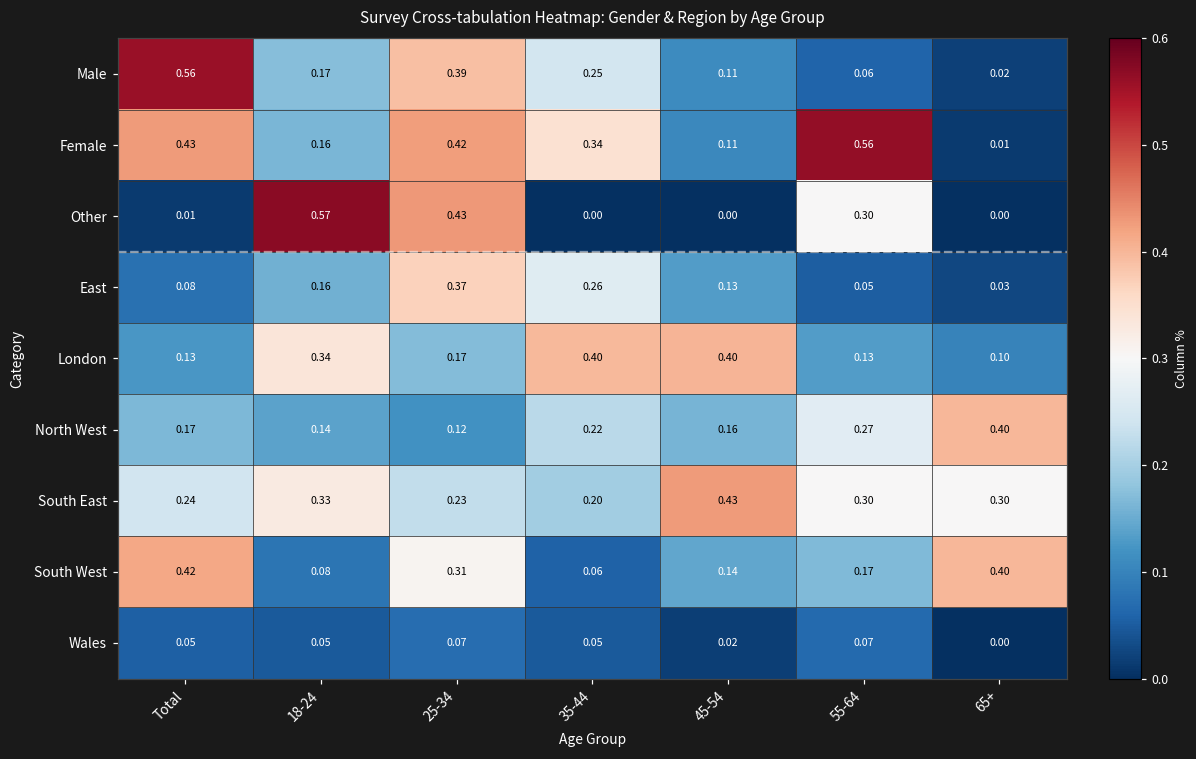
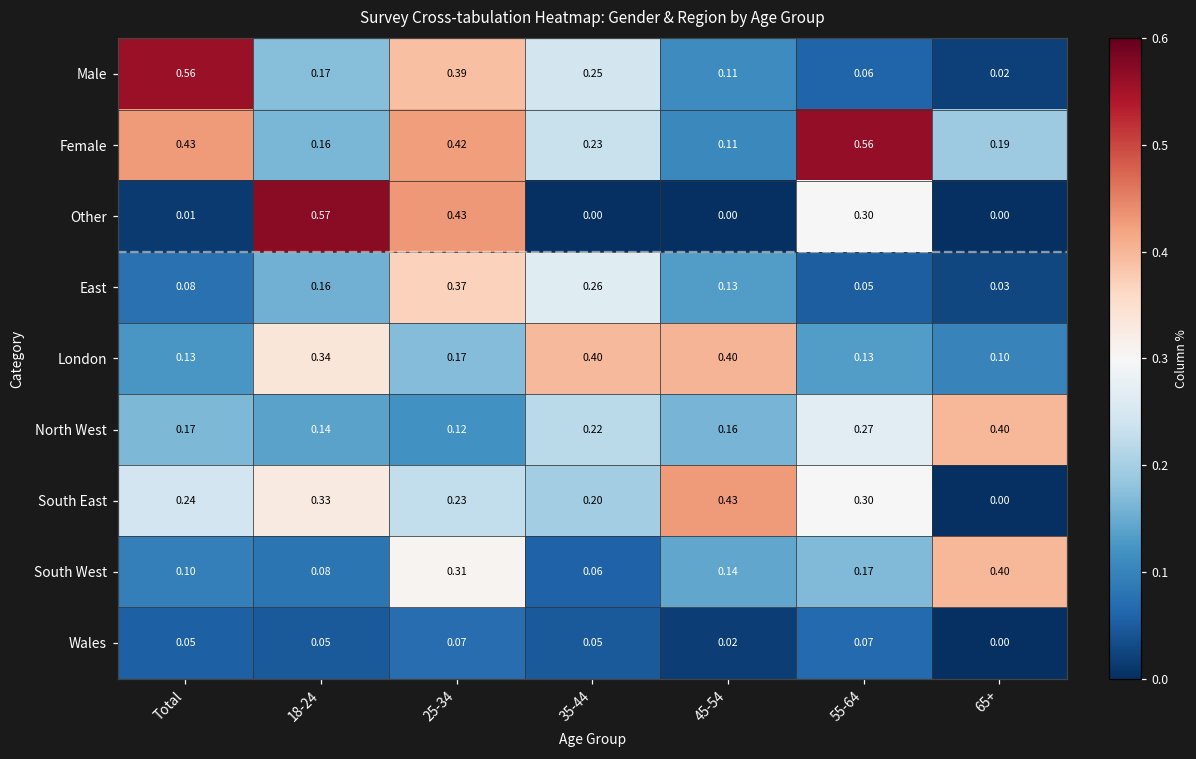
Female, 35-44: 0.34 -> 0.23
Female, 65+: 0.01 -> 0.19
South East, 65+: 0.30 -> 0.00
South West, Total: 0.42 -> 0.10
